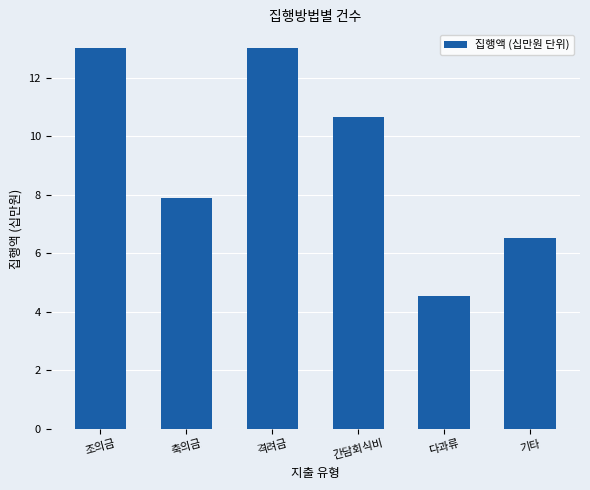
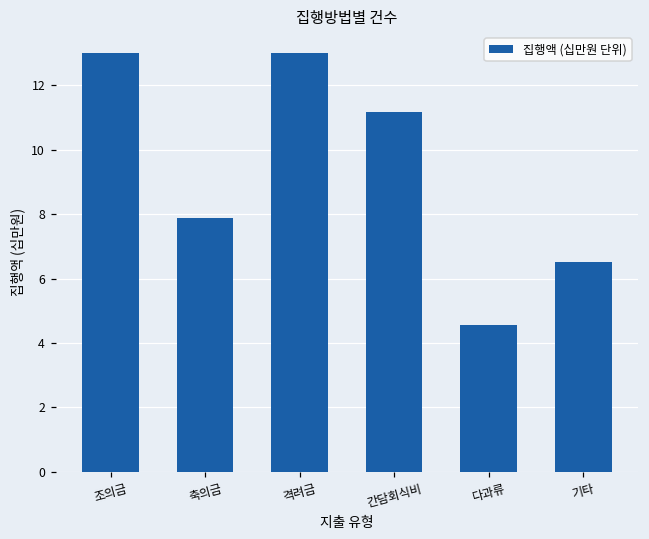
간담회식비: 10.7 -> 11.2
